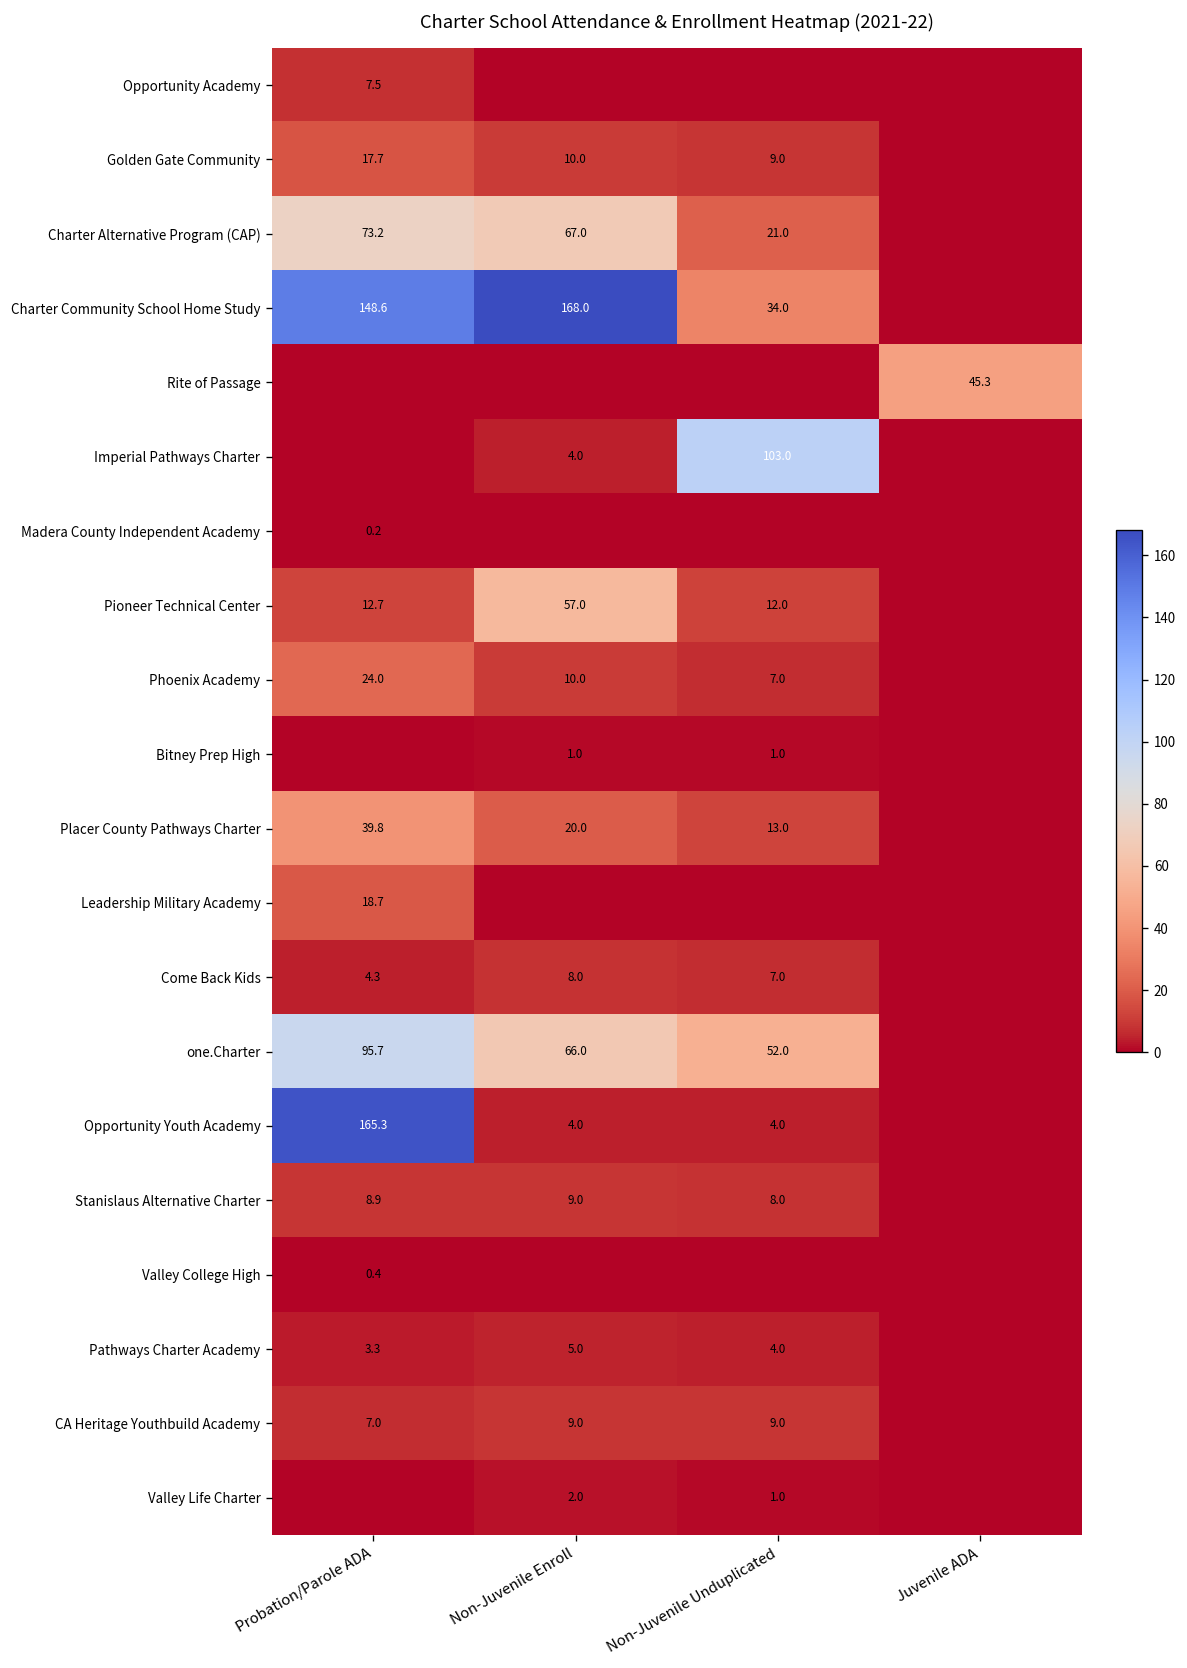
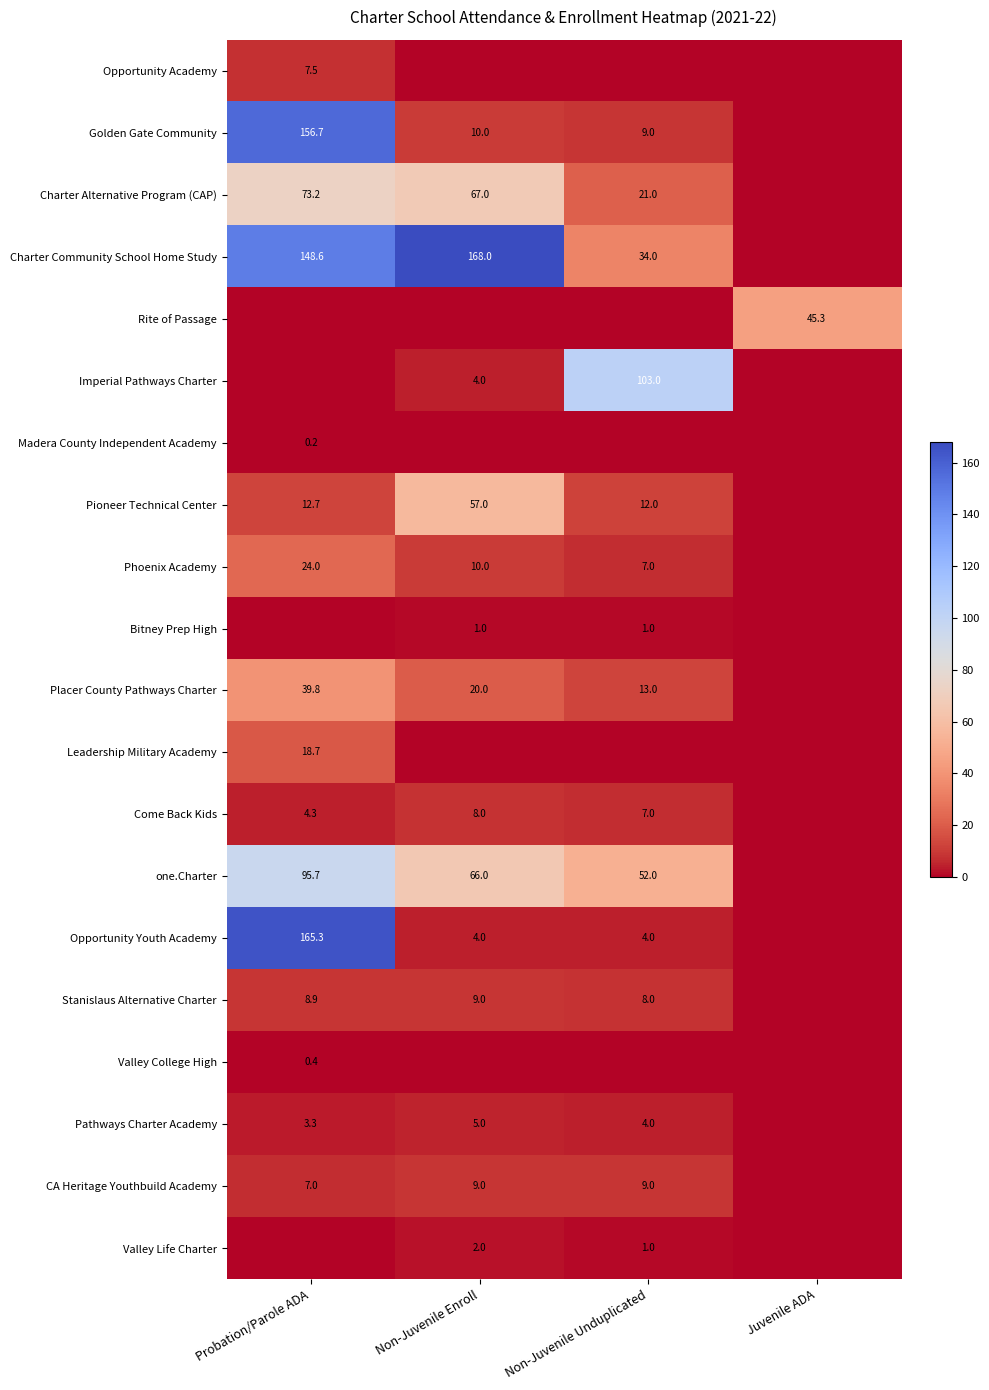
Golden Gate Community, Probation/Parole ADA: 17.7 -> 156.7
